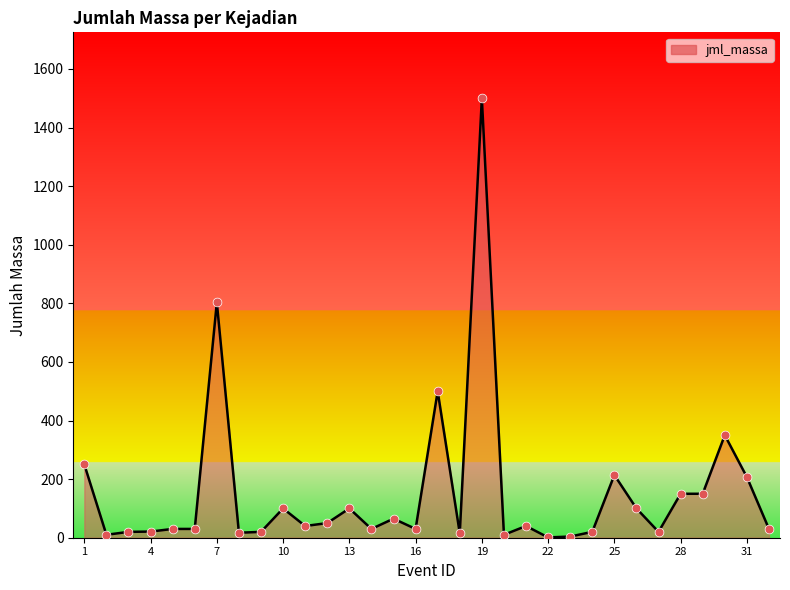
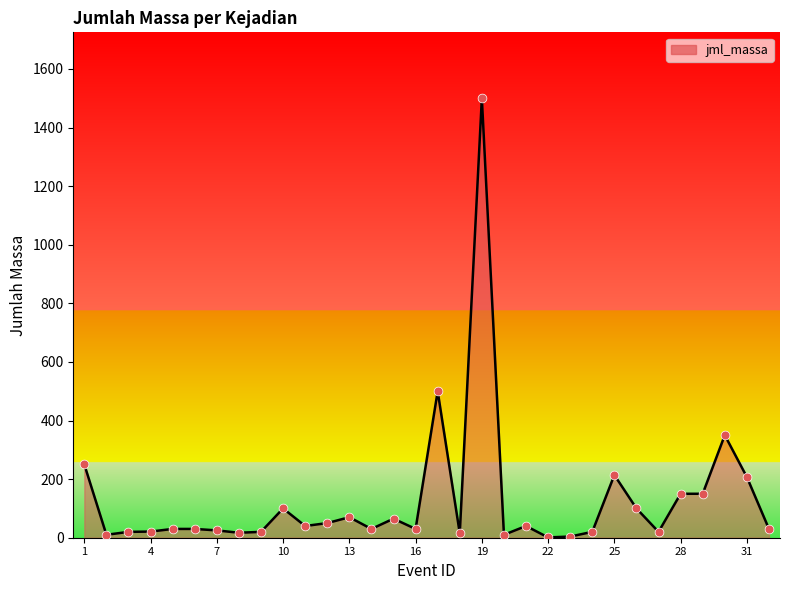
7: 800 -> 30
13: 100 -> 70
